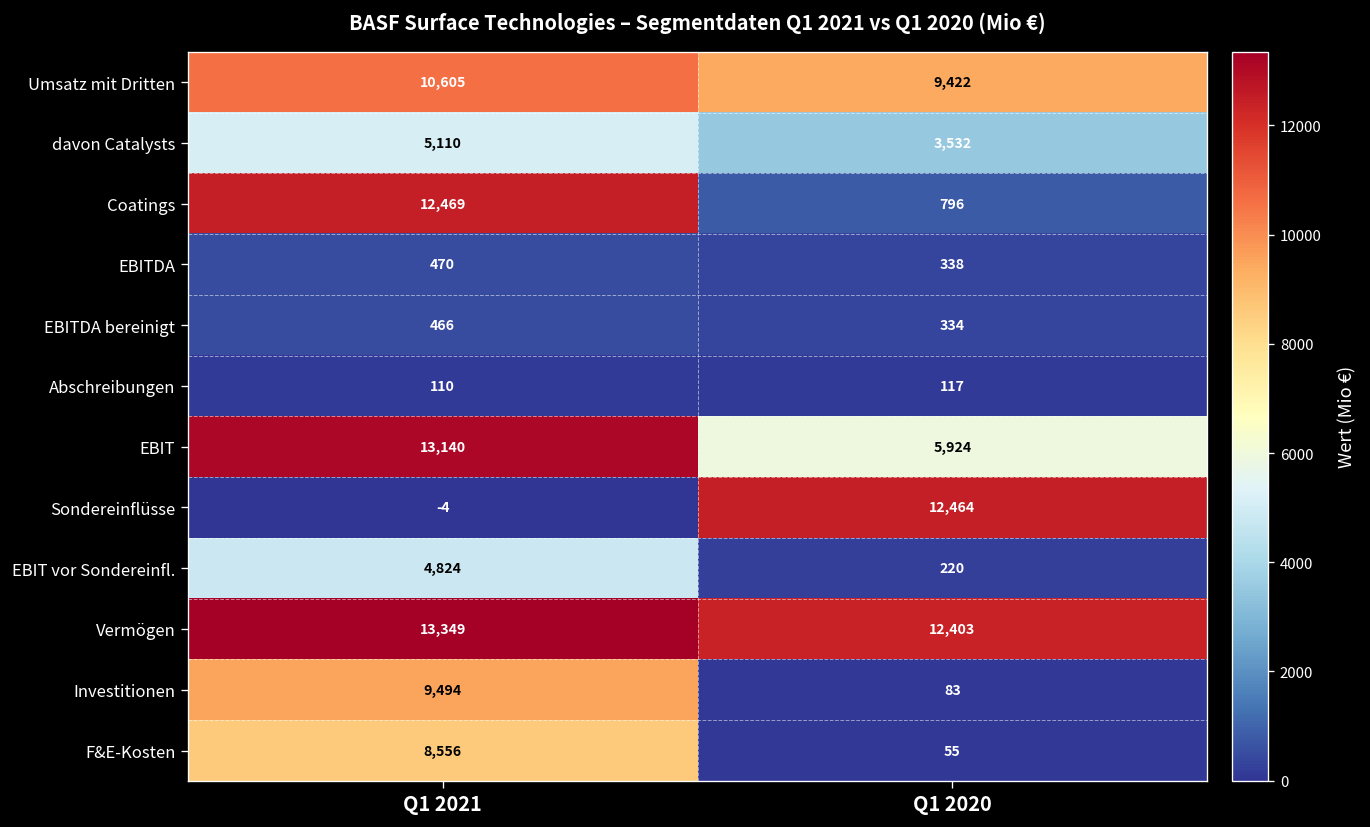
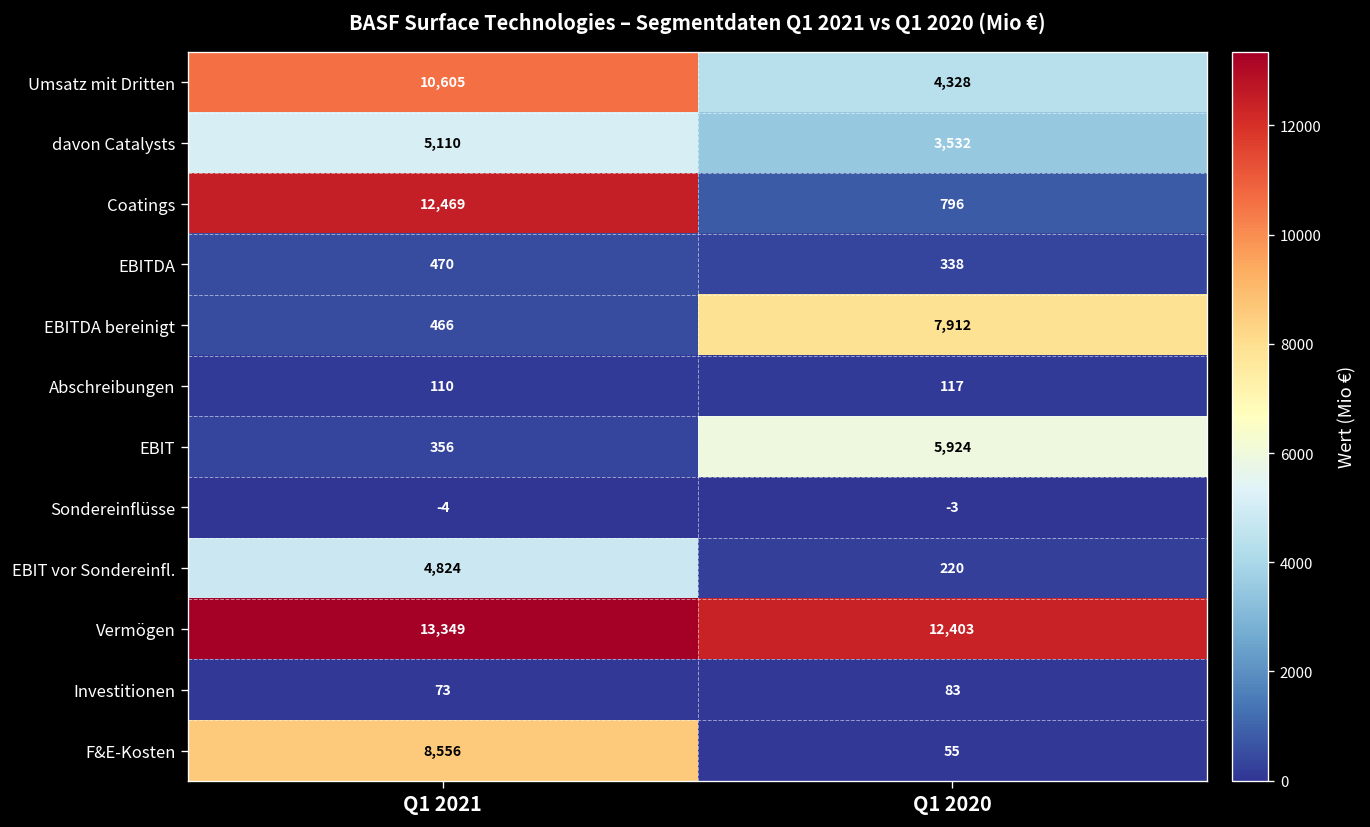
Umsatz mit Dritten, Q1 2020: 9,422 -> 4,328
EBITDA bereinigt, Q1 2020: 334 -> 7,912
EBIT, Q1 2021: 13,140 -> 356
Sondereinflüsse, Q1 2020: 12,464 -> -3
Investitionen, Q1 2021: 9,494 -> 73
